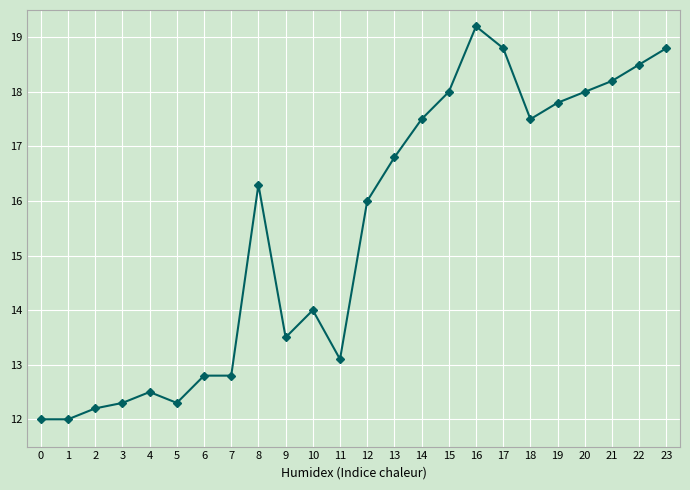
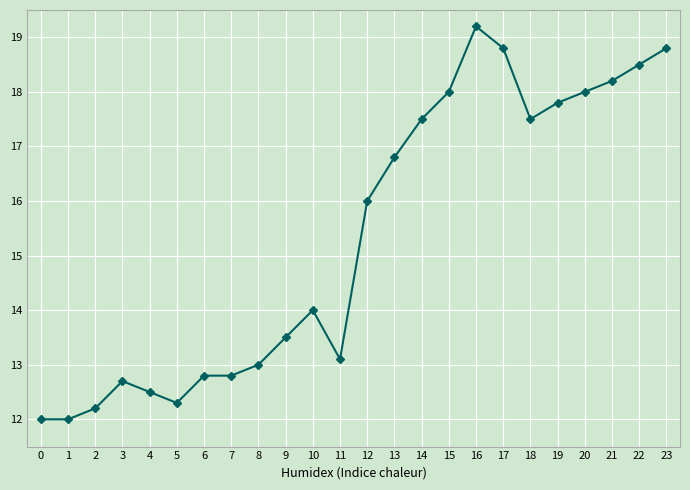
3: 12.3 -> 12.7
8: 16.3 -> 13.0
